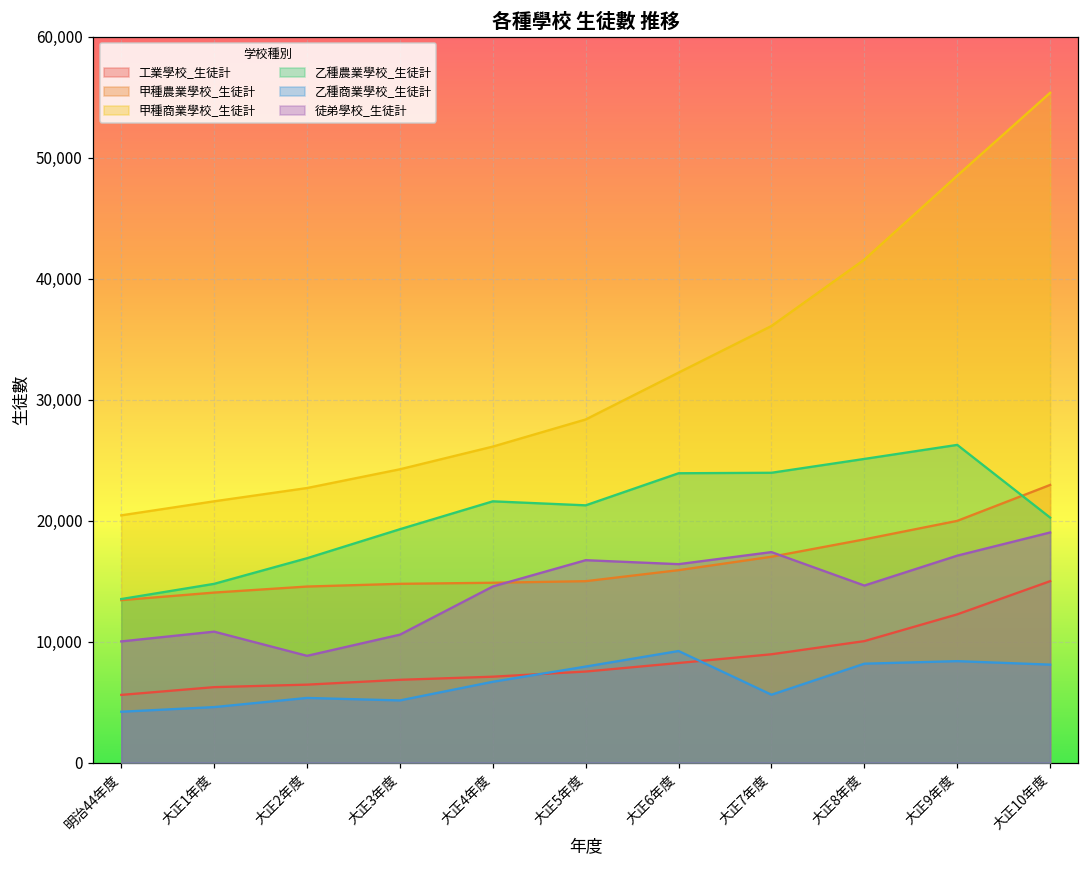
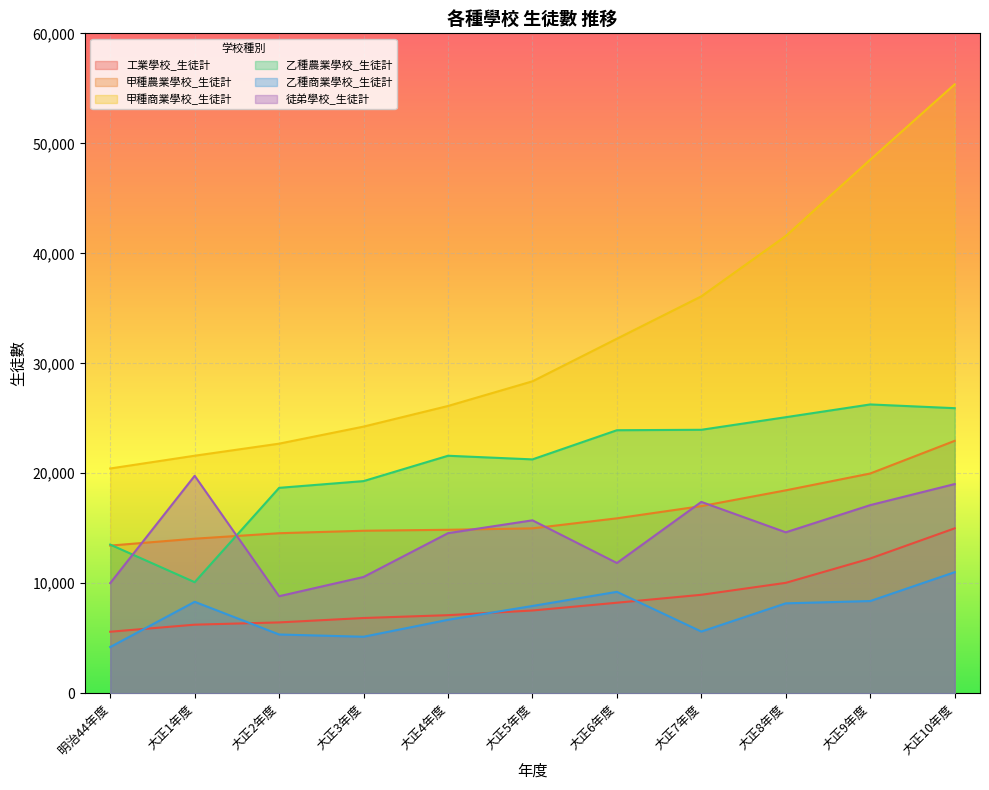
乙種農業學校_生徒計, 大正1年度: 14,800 -> 10,100
乙種商業學校_生徒計, 大正1年度: 4,600 -> 8,300
徒弟學校_生徒計, 大正1年度: 10,800 -> 19,800
乙種農業學校_生徒計, 大正2年度: 16,900 -> 18,700
徒弟學校_生徒計, 大正5年度: 16,700 -> 15,700
徒弟學校_生徒計, 大正6年度: 16,400 -> 11,800
乙種農業學校_生徒計, 大正10年度: 20,300 -> 25,900
乙種商業學校_生徒計, 大正10年度: 8,100 -> 11,000
